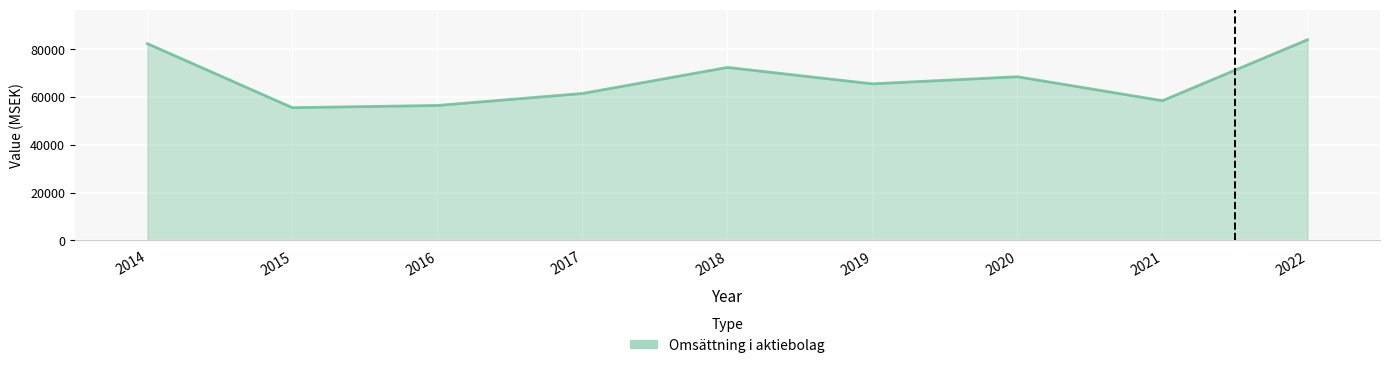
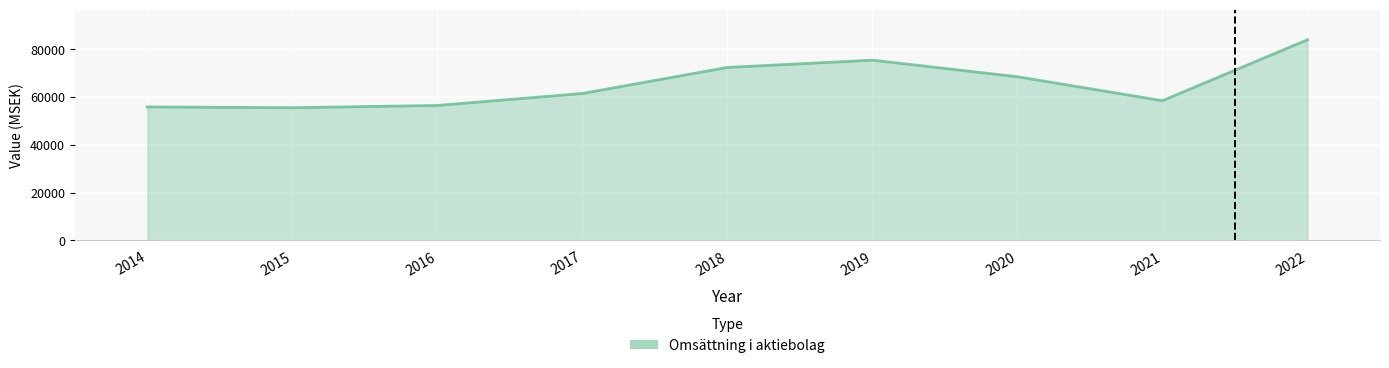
2014: 82000 -> 56000
2019: 66000 -> 75000
